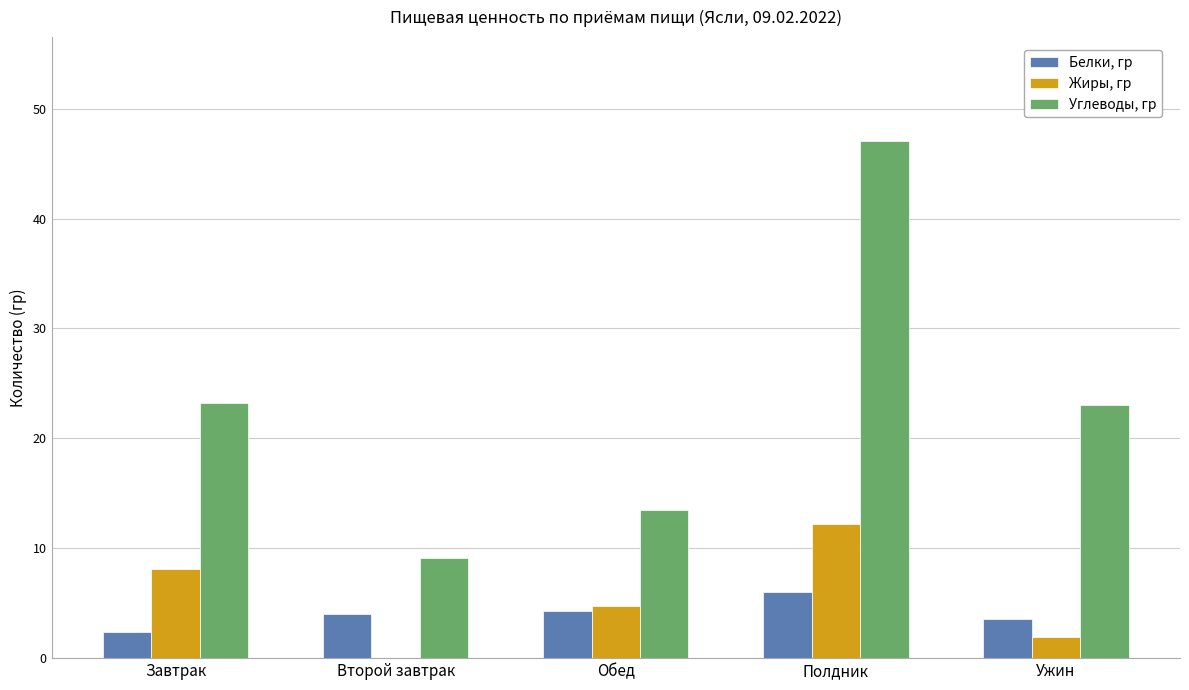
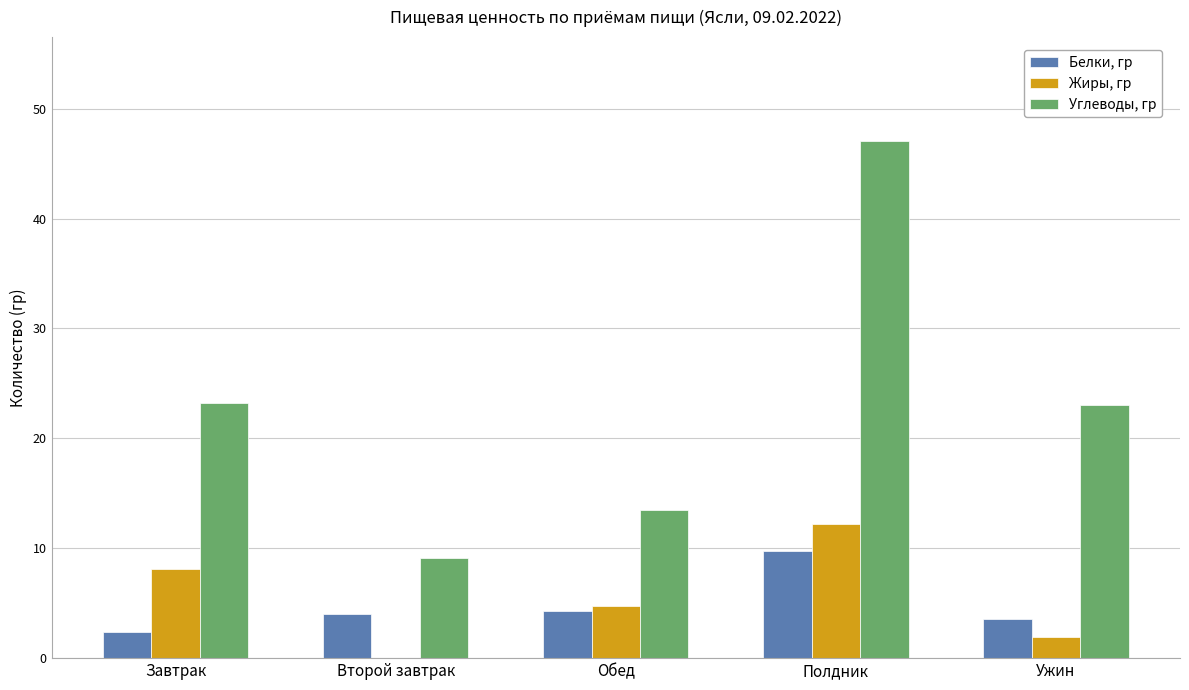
Белки, гр, Полдник: 6.0 -> 9.8
